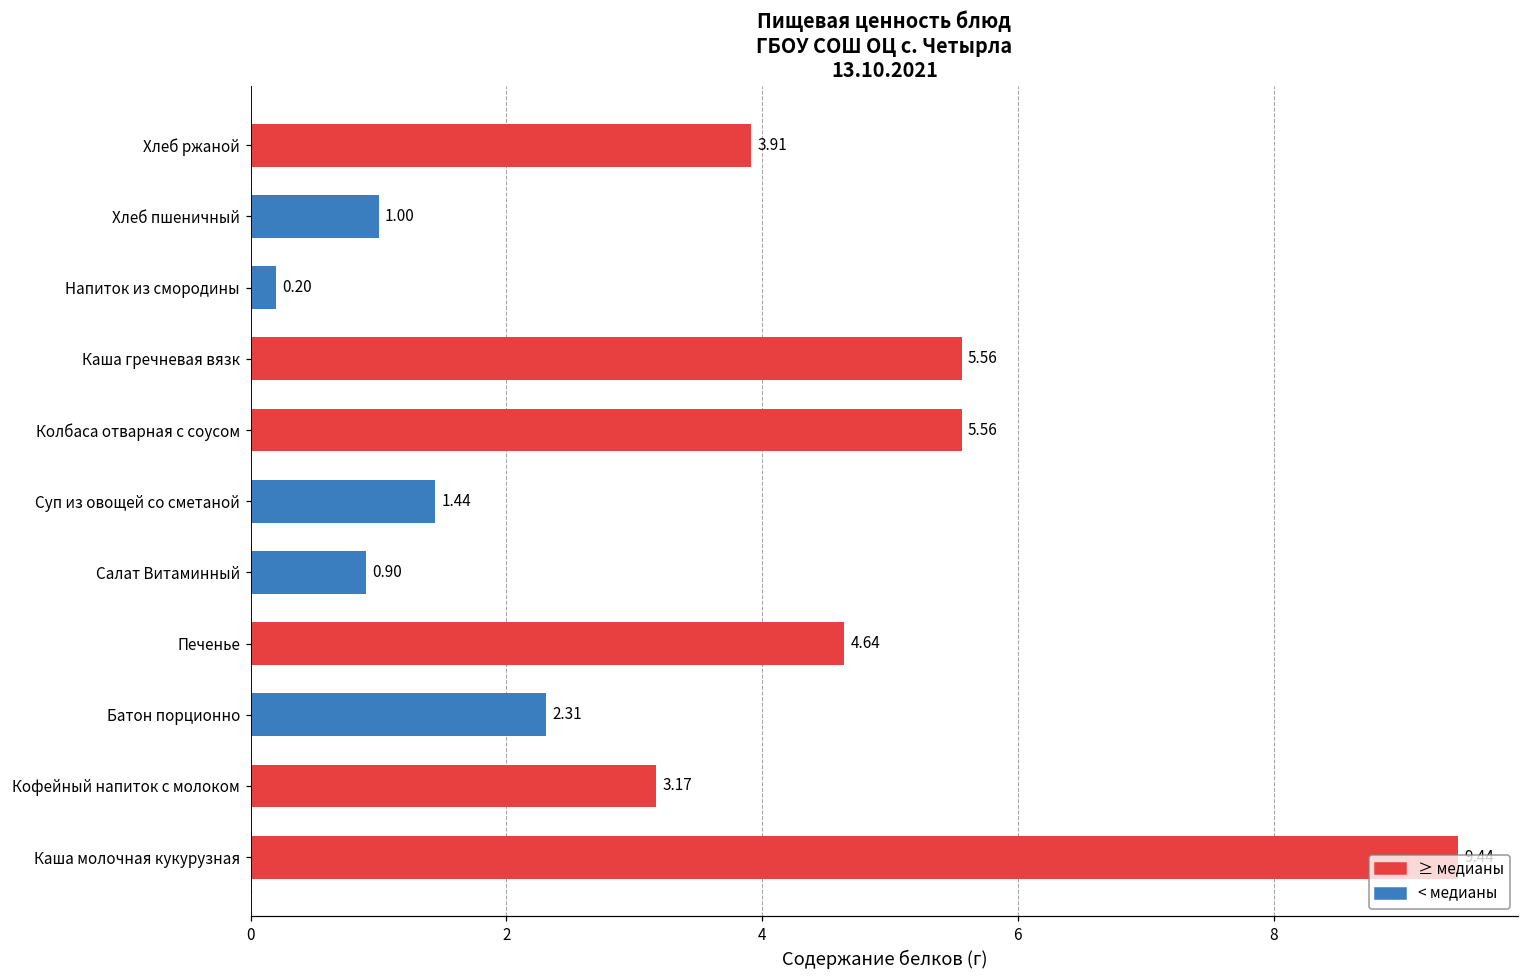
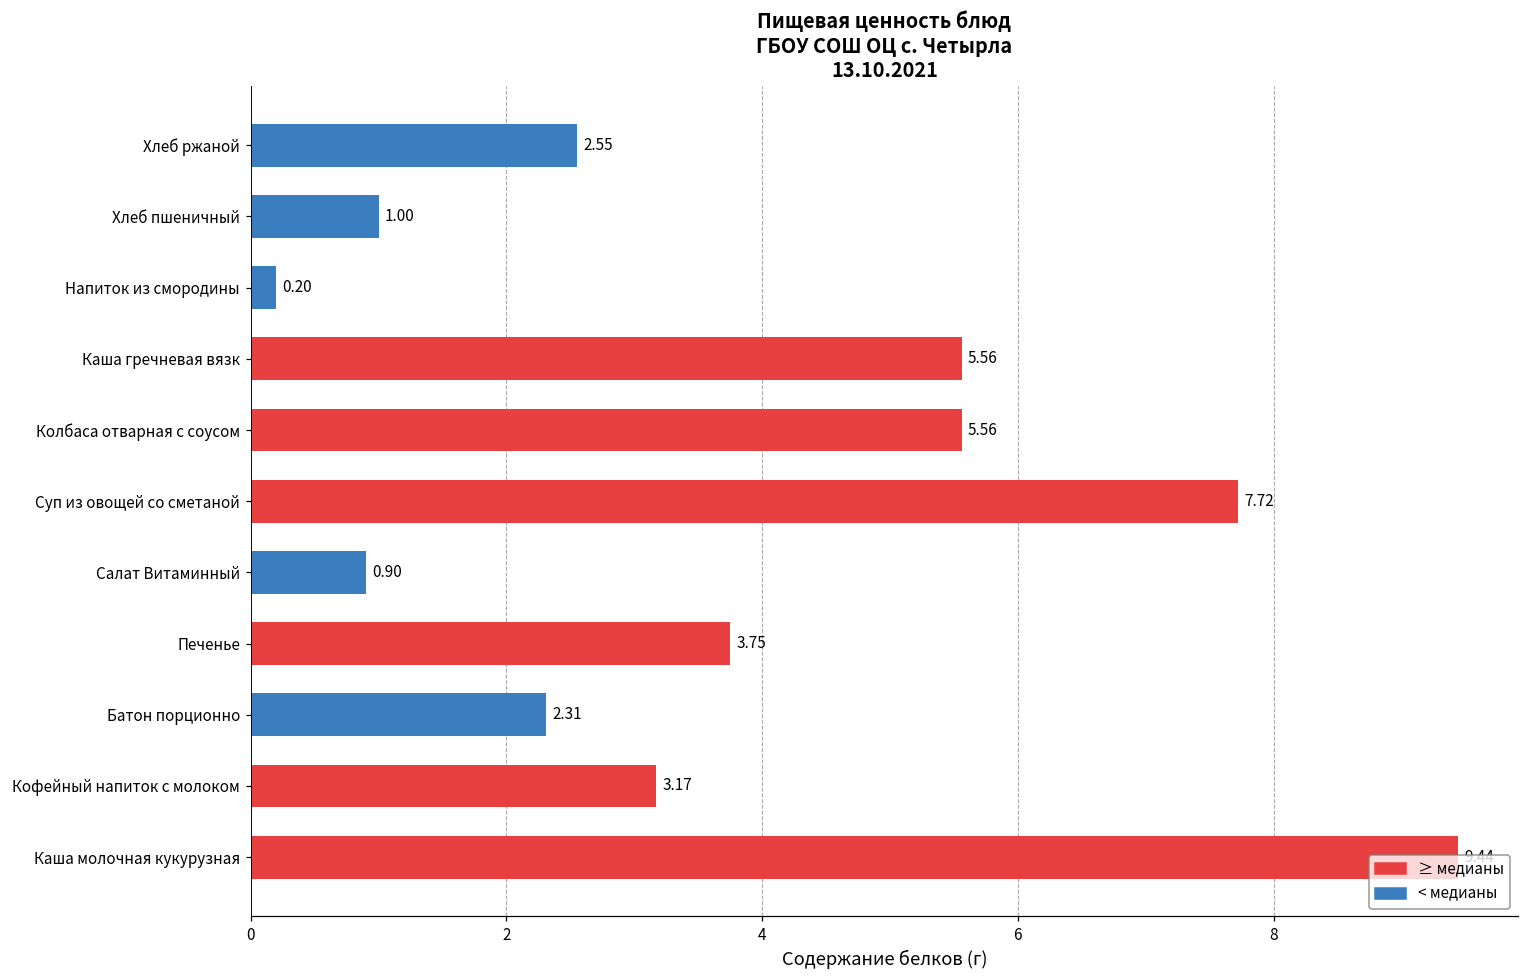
Хлеб ржаной: 3.91 -> 2.55
Суп из овощей со сметаной: 1.44 -> 7.72
Печенье: 4.64 -> 3.75
